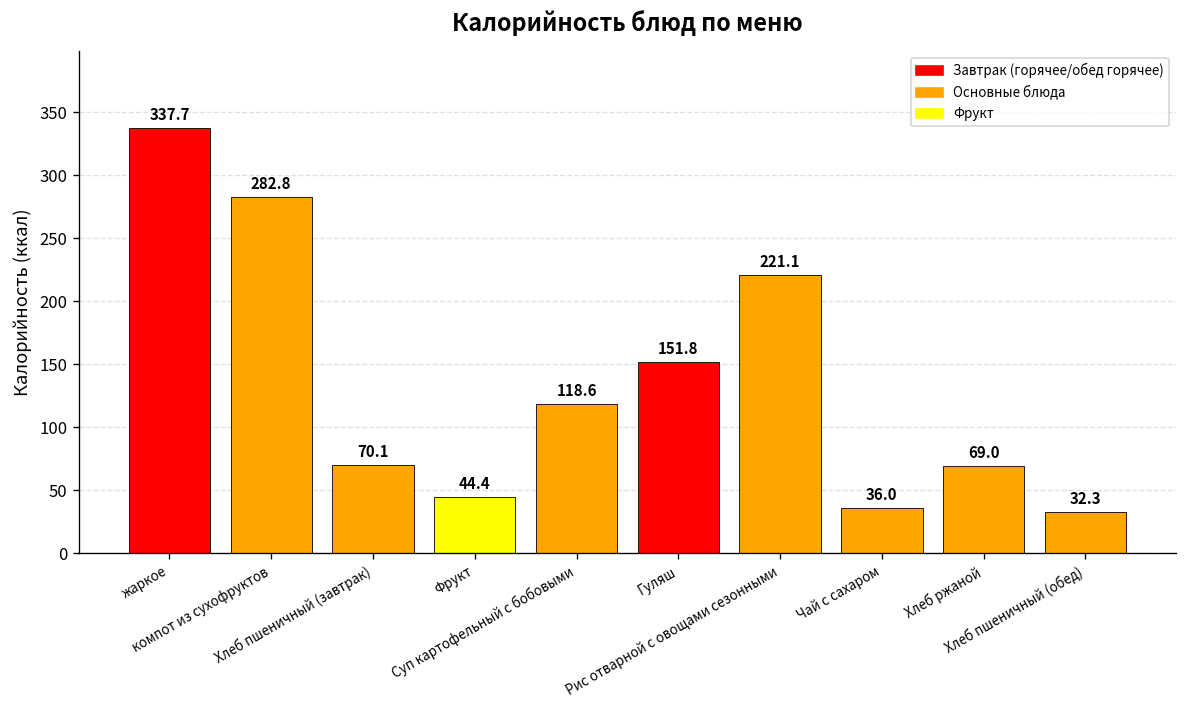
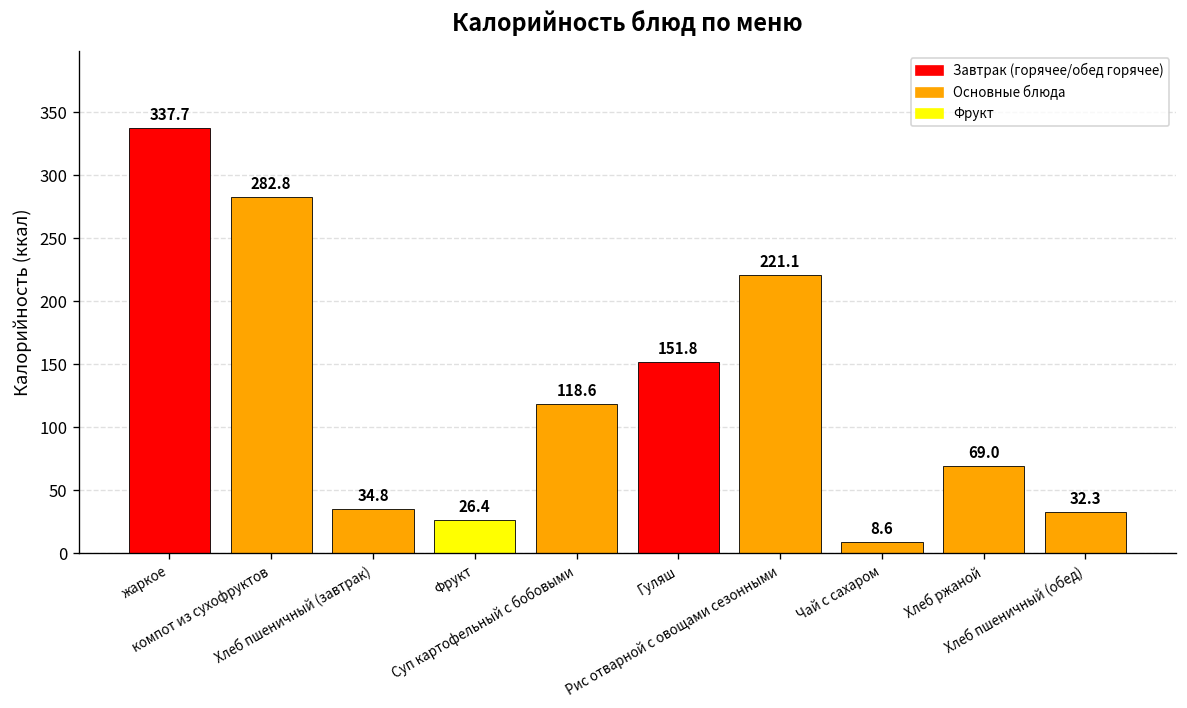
Хлеб пшеничный (завтрак): 70.1 -> 34.8
Фрукт: 44.4 -> 26.4
Чай с сахаром: 36.0 -> 8.6
